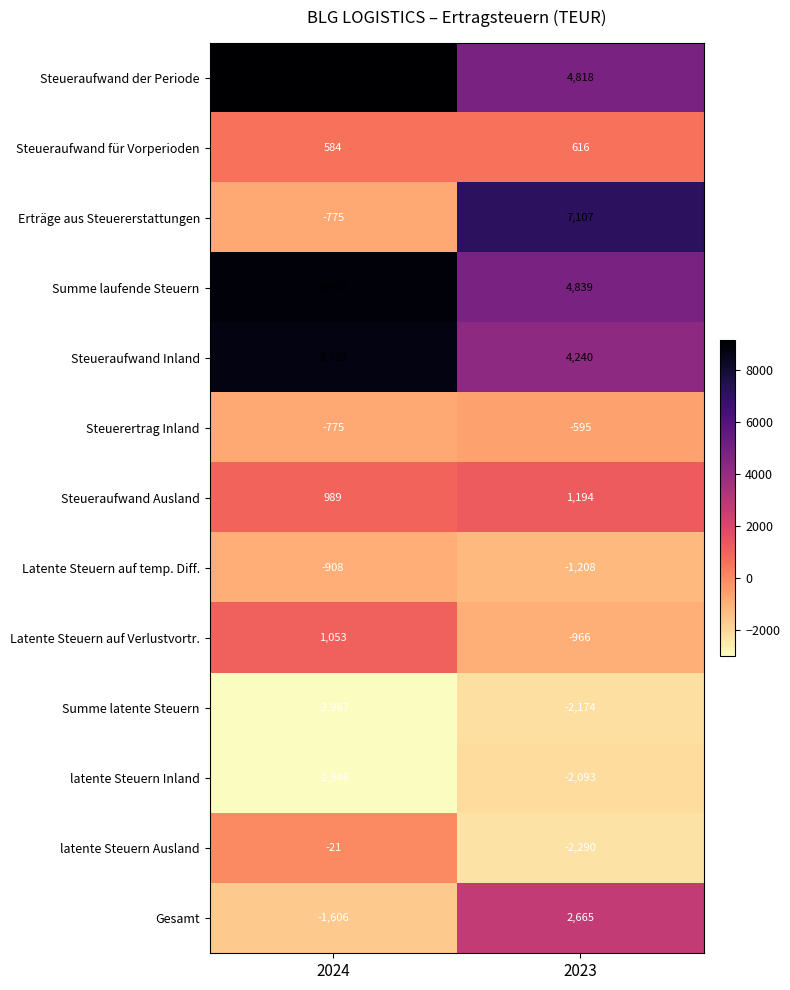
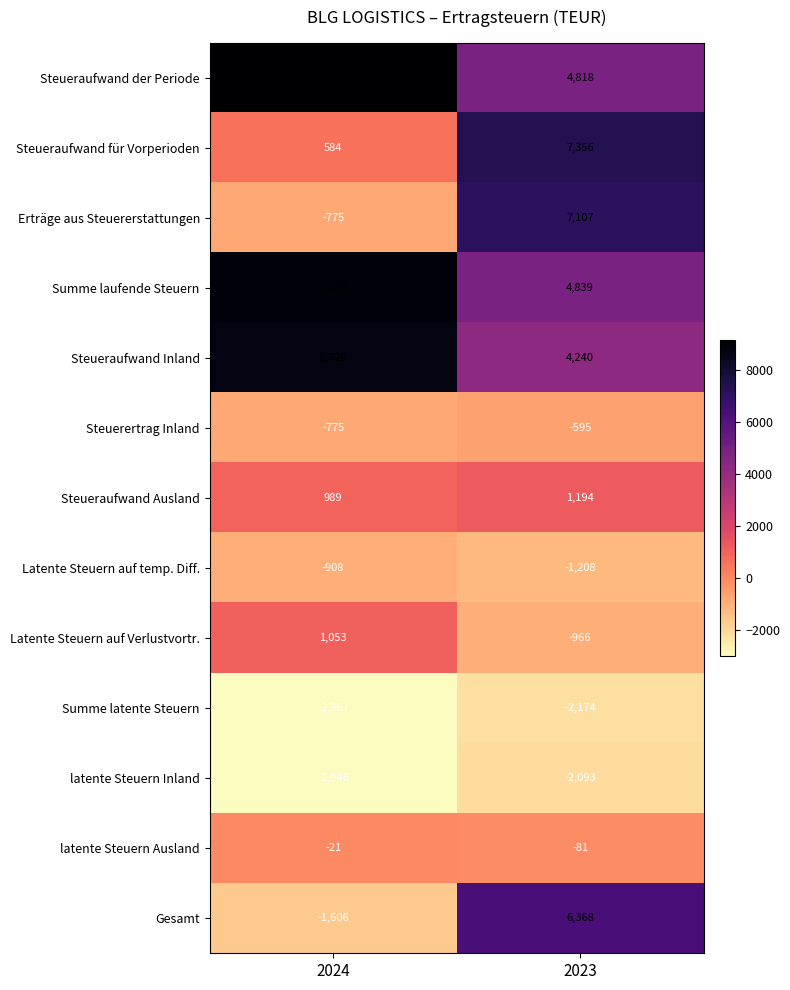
Steueraufwand für Vorperioden, 2023: 616 -> 7,356
latente Steuern Ausland, 2023: -2,290 -> -81
Gesamt, 2023: 2,665 -> 6,368
